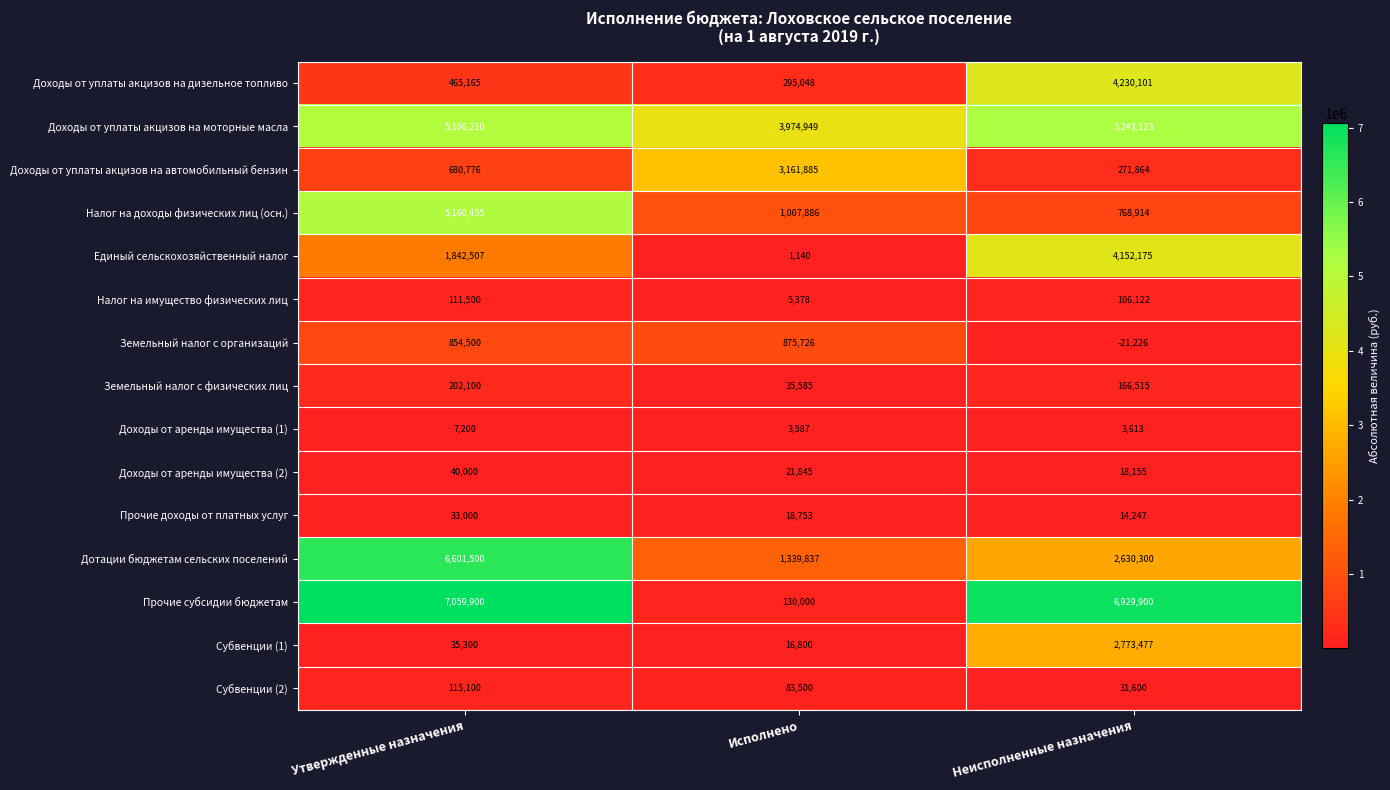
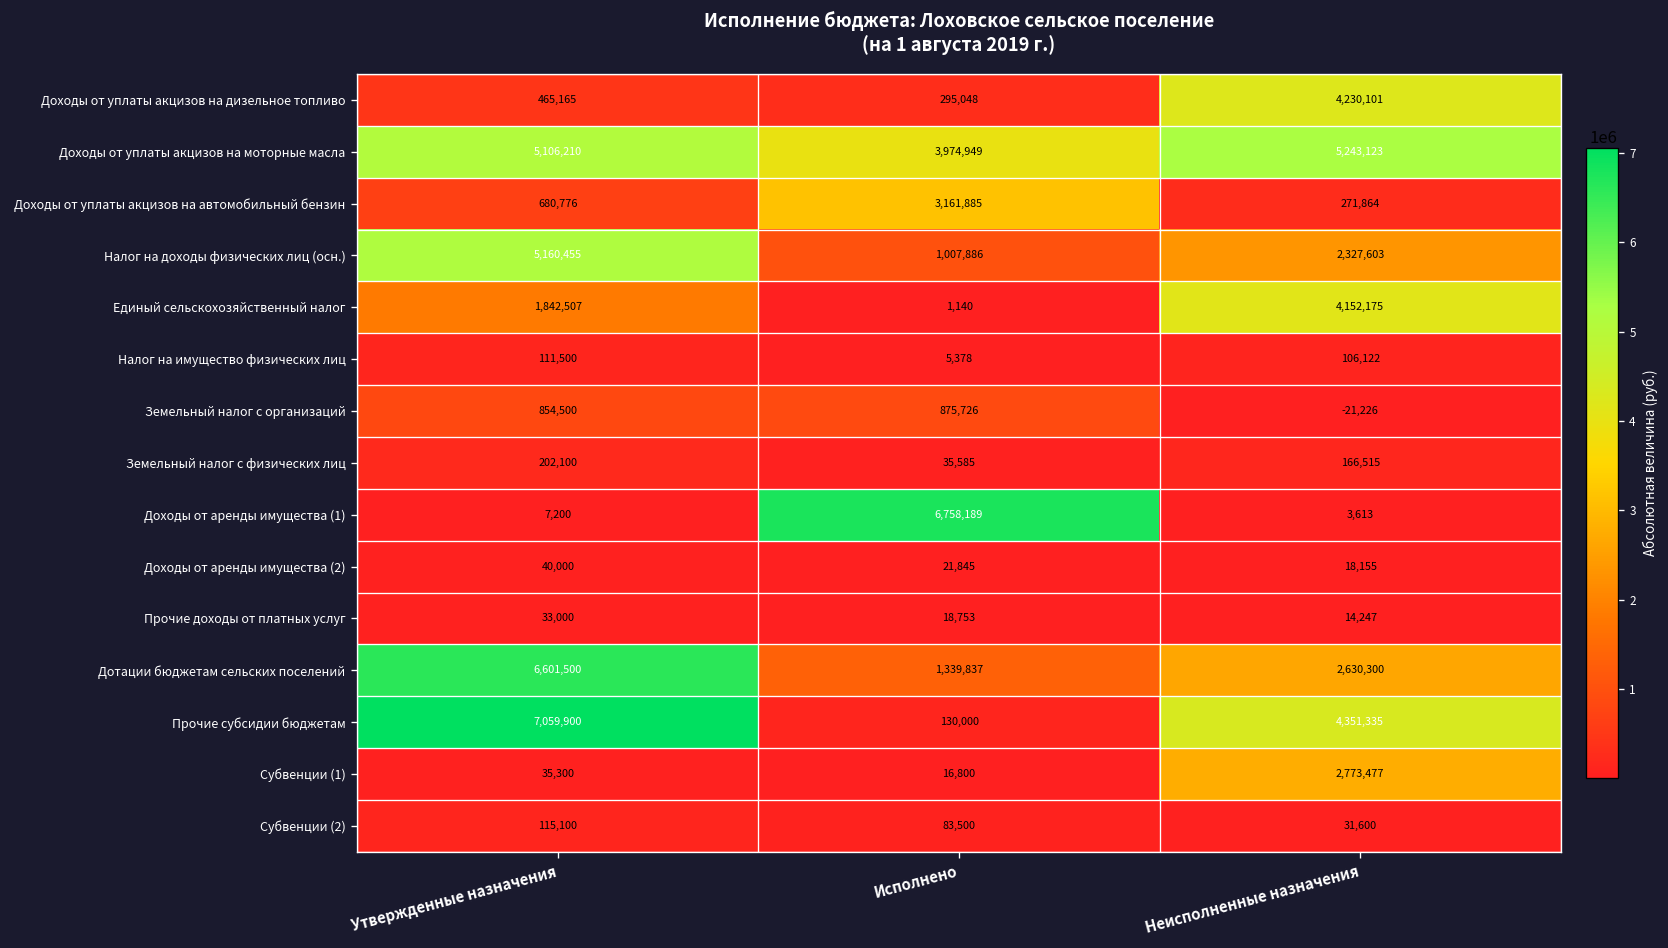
Налог на доходы физических лиц (осн.), Неисполненные назначения: 768,914 -> 2,327,603
Доходы от аренды имущества (1), Исполнено: 3,587 -> 6,758,189
Прочие субсидии бюджетам, Неисполненные назначения: 6,929,900 -> 4,351,335
